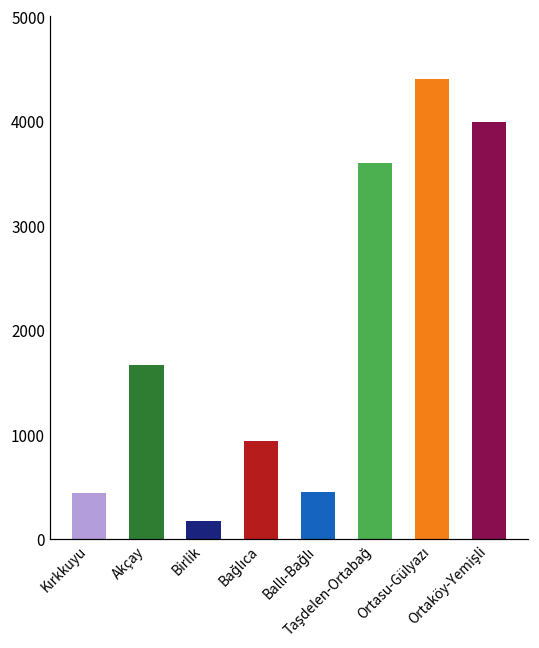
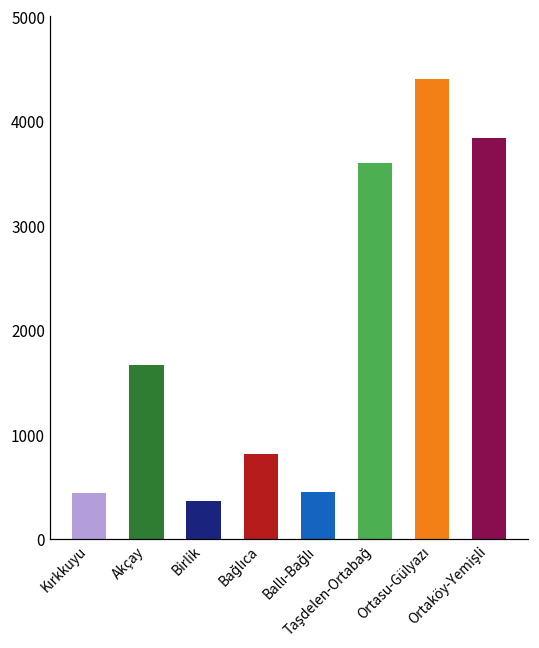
Birlik: 200 -> 400
Bağlıca: 900 -> 800
Ortaköy-Yemişli: 4000 -> 3800
